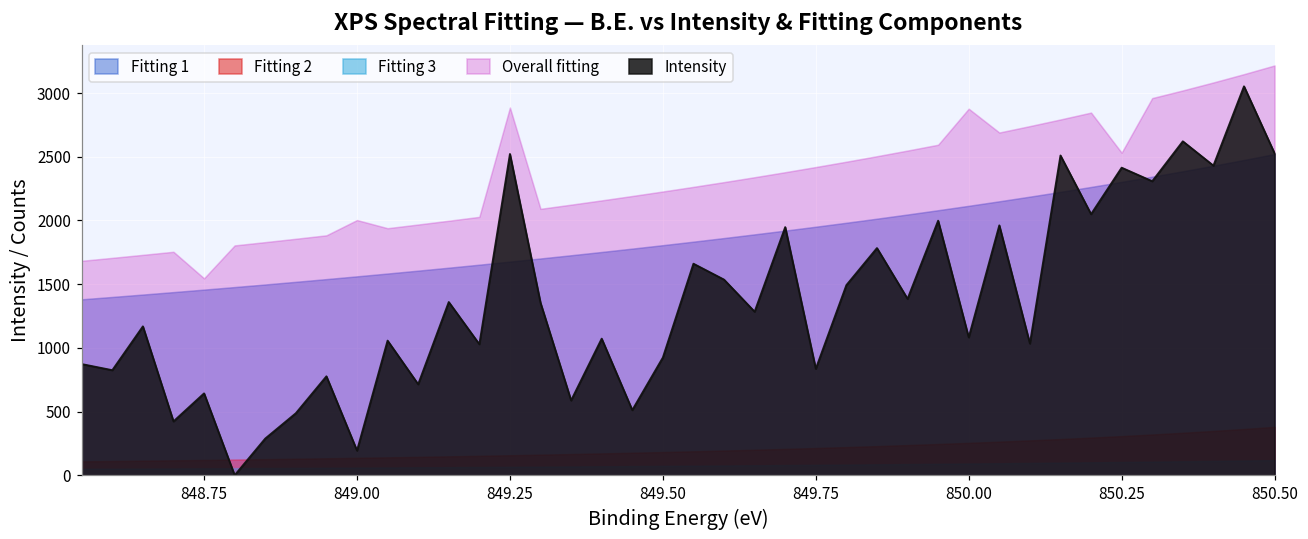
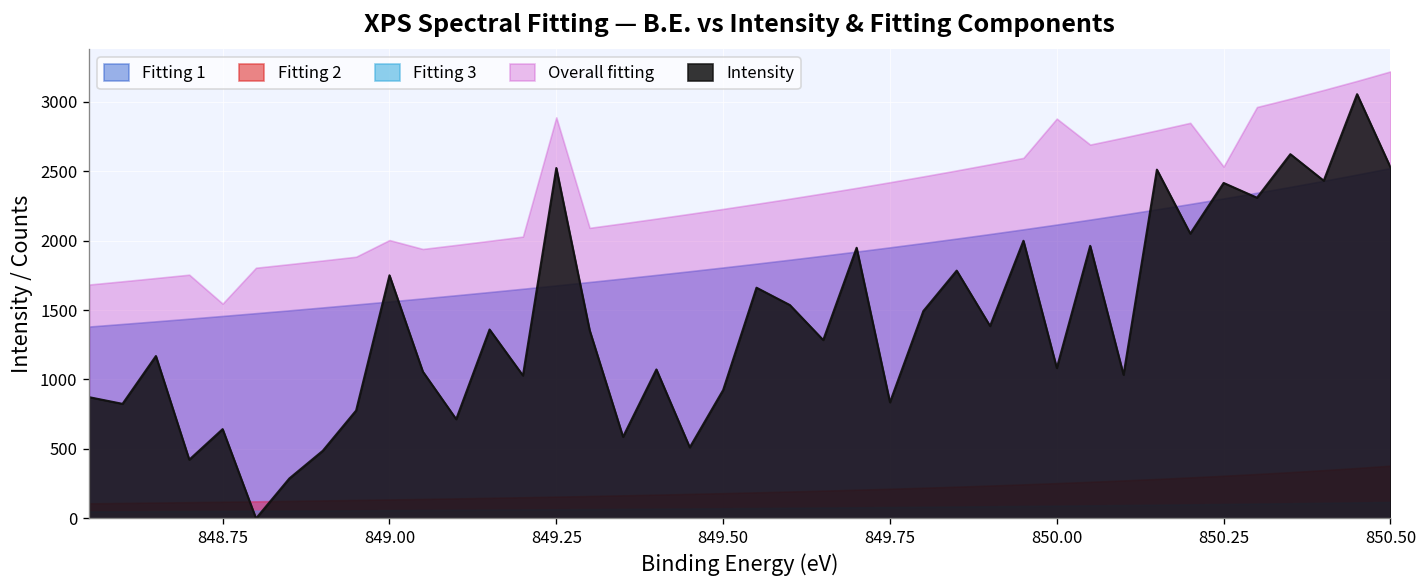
Intensity, 849.00: 190 -> 1750
